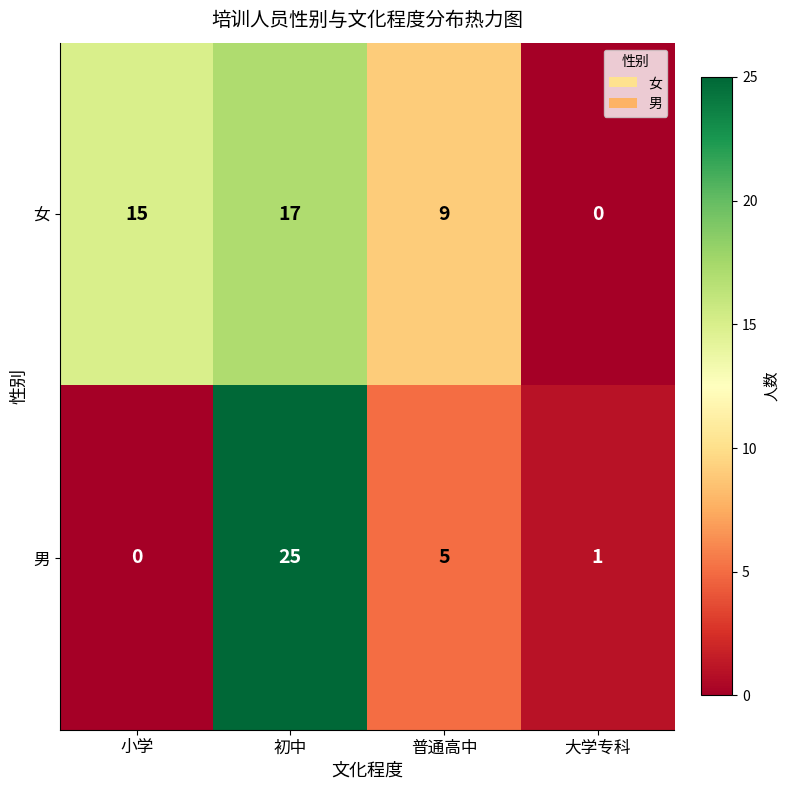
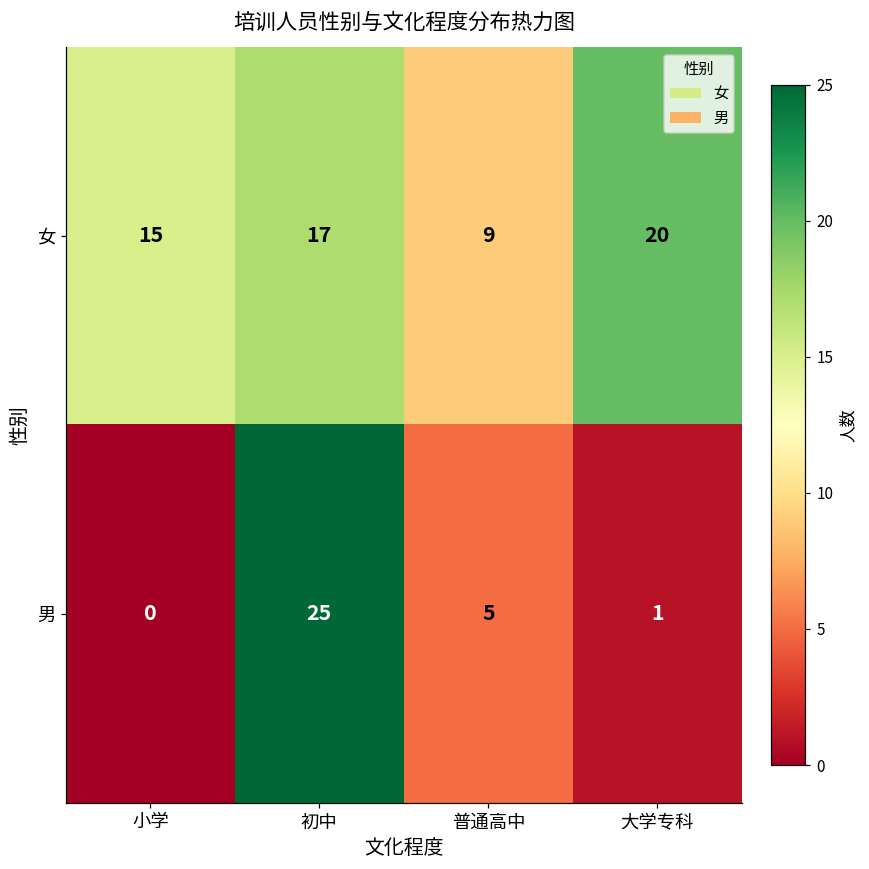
女, 大学专科: 0 -> 20
